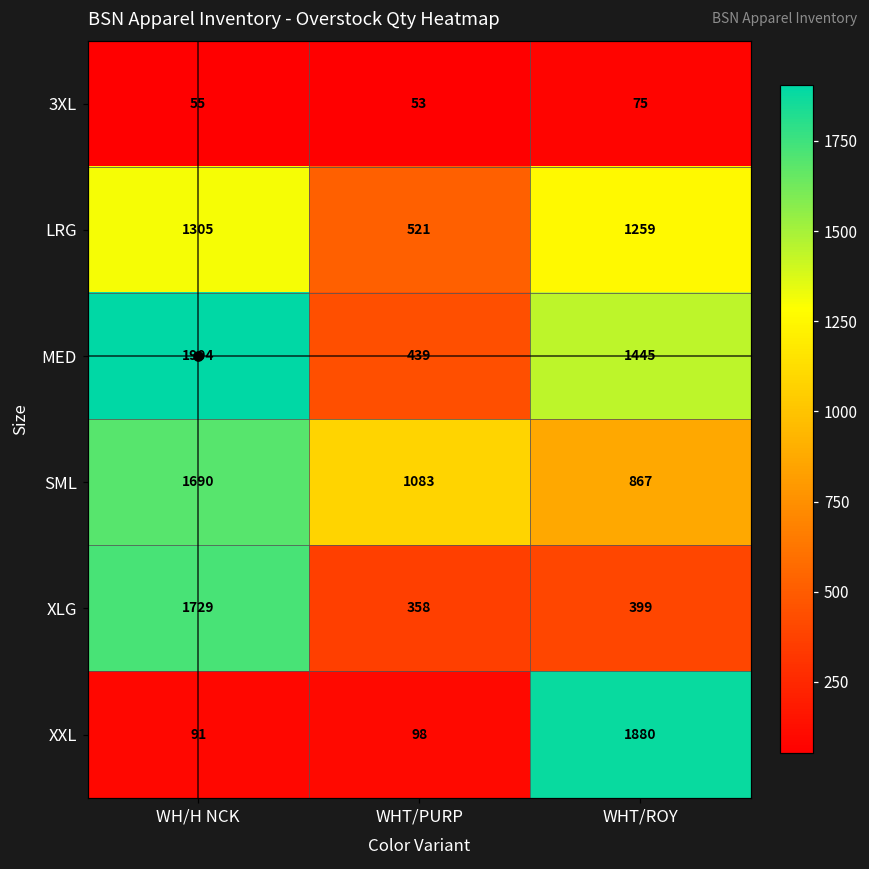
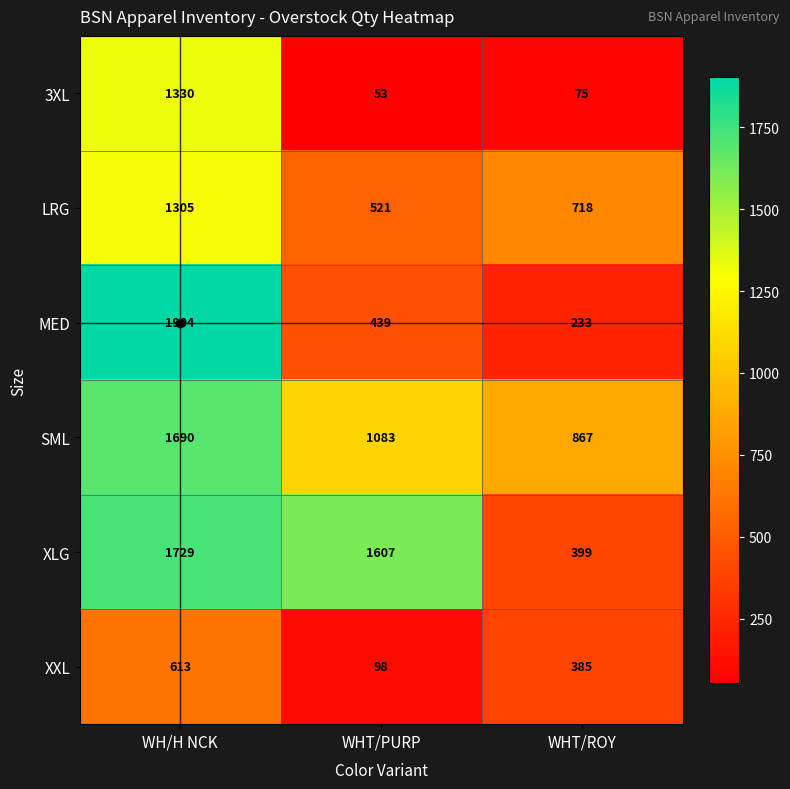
3XL, WH/H NCK: 55 -> 1330
LRG, WHT/ROY: 1259 -> 718
MED, WHT/ROY: 1445 -> 233
XLG, WHT/PURP: 358 -> 1607
XXL, WH/H NCK: 91 -> 613
XXL, WHT/ROY: 1880 -> 385
